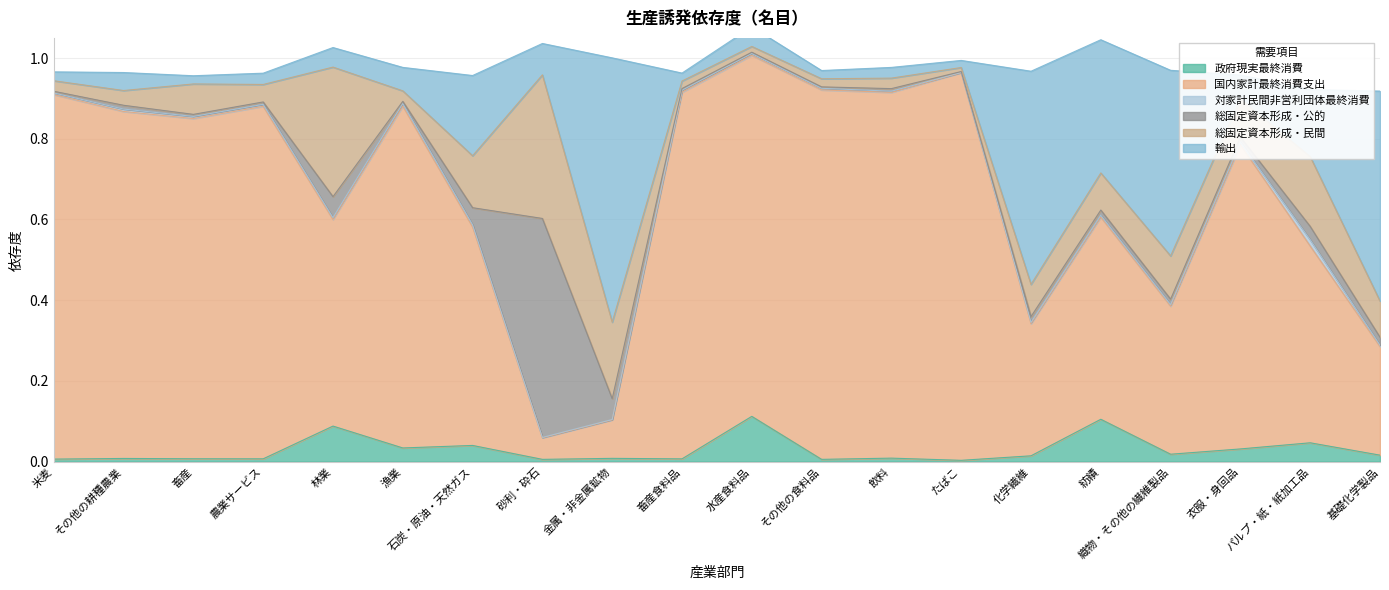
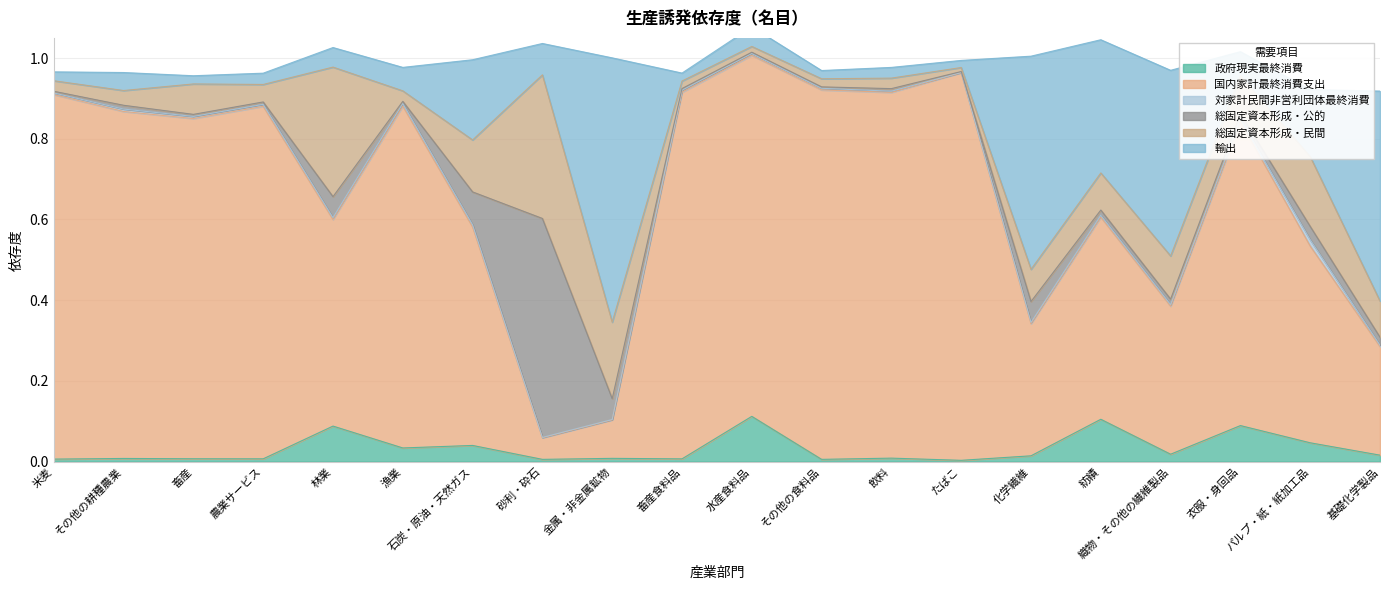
総固定資本形成・公的, 石炭・原油・天然ガス: 0.04 -> 0.08
総固定資本形成・公的, 化学繊維: 0.01 -> 0.05
政府現実最終消費, 衣服・身回品: 0.03 -> 0.09
